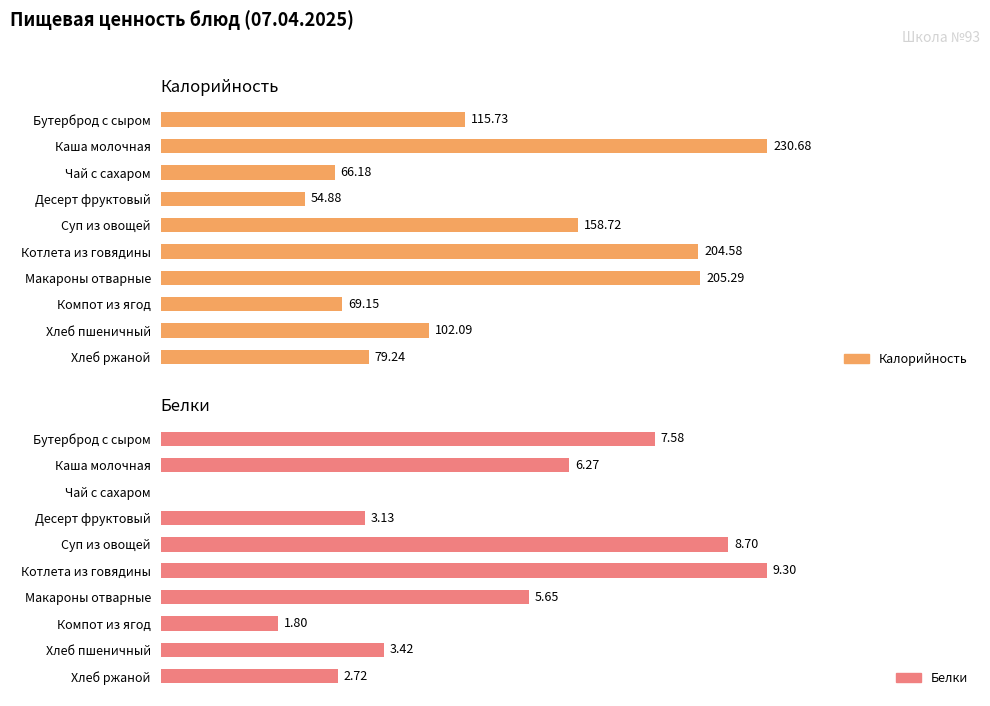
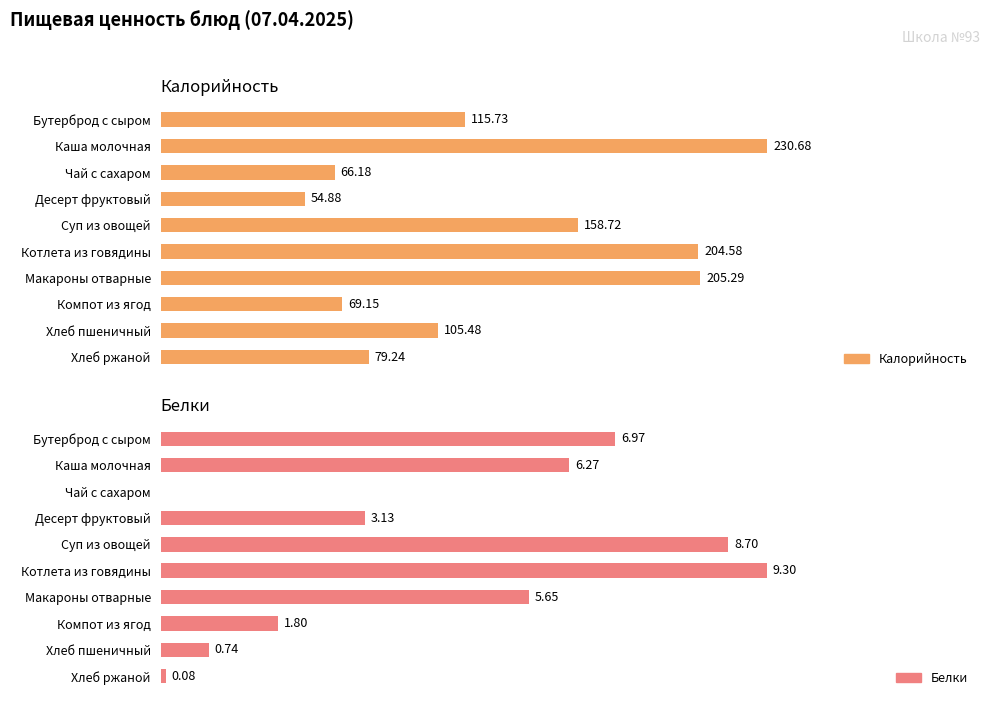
Калорийность, Хлеб пшеничный: 102.09 -> 105.48
Белки, Бутерброд с сыром: 7.58 -> 6.97
Белки, Хлеб пшеничный: 3.42 -> 0.74
Белки, Хлеб ржаной: 2.72 -> 0.08
